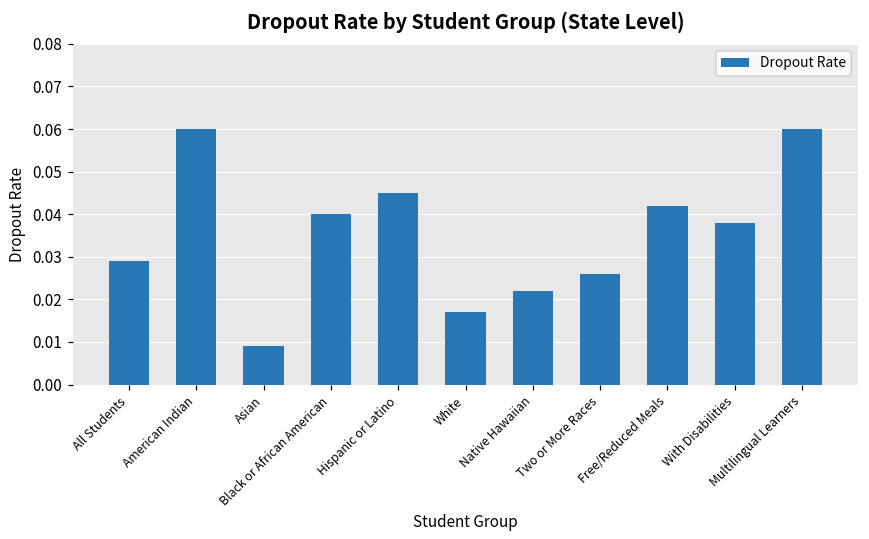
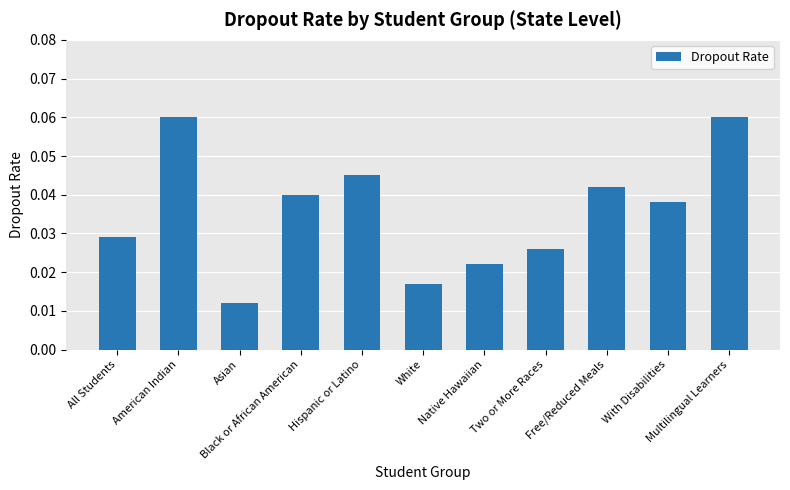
Asian: 0.009 -> 0.012
